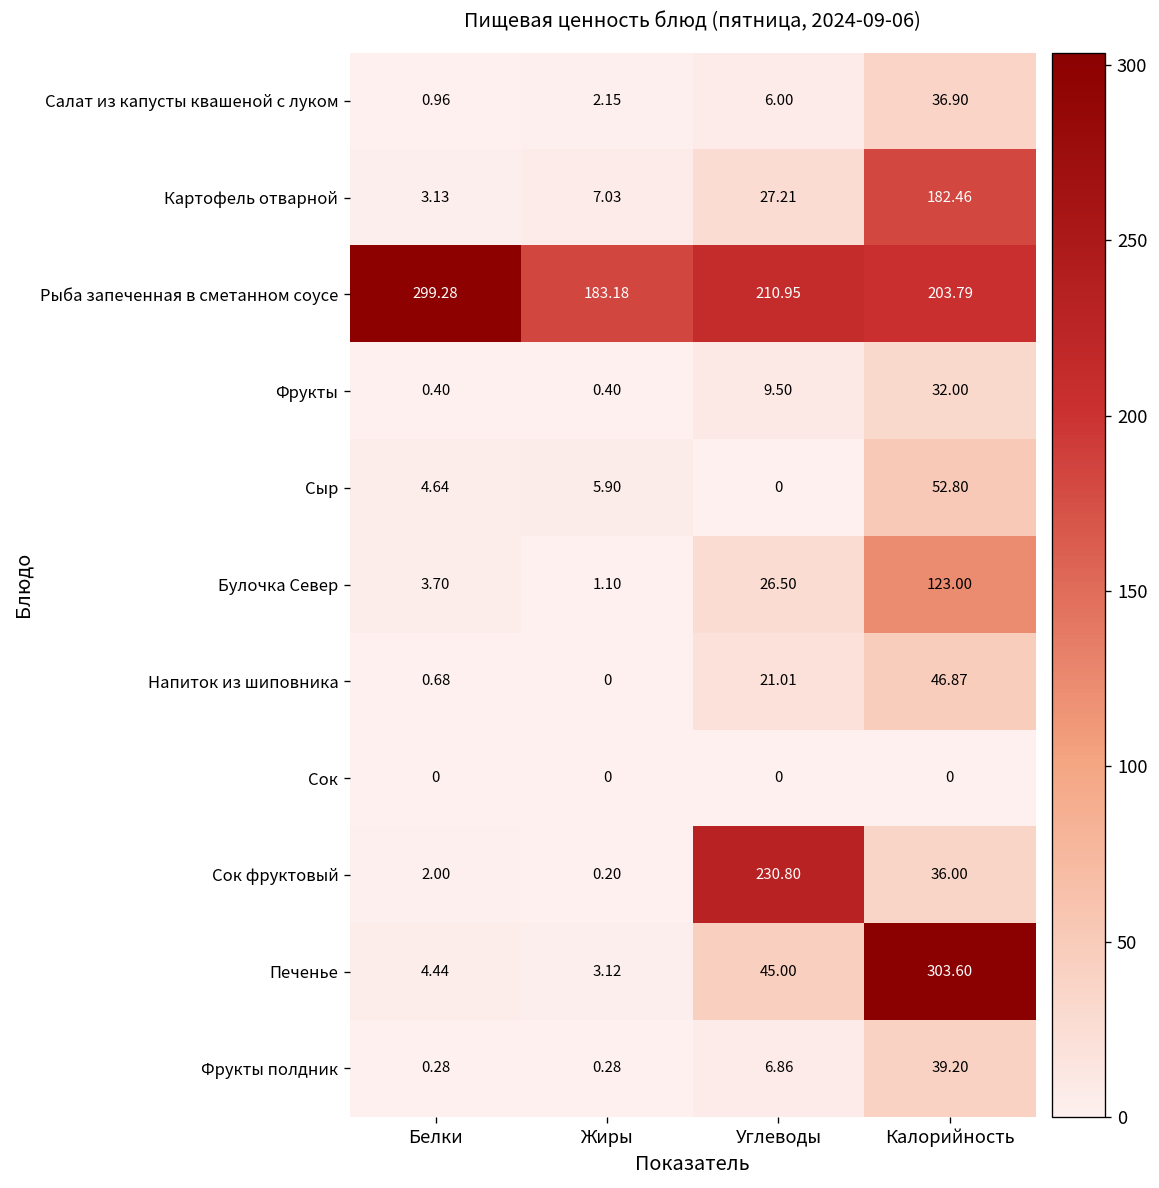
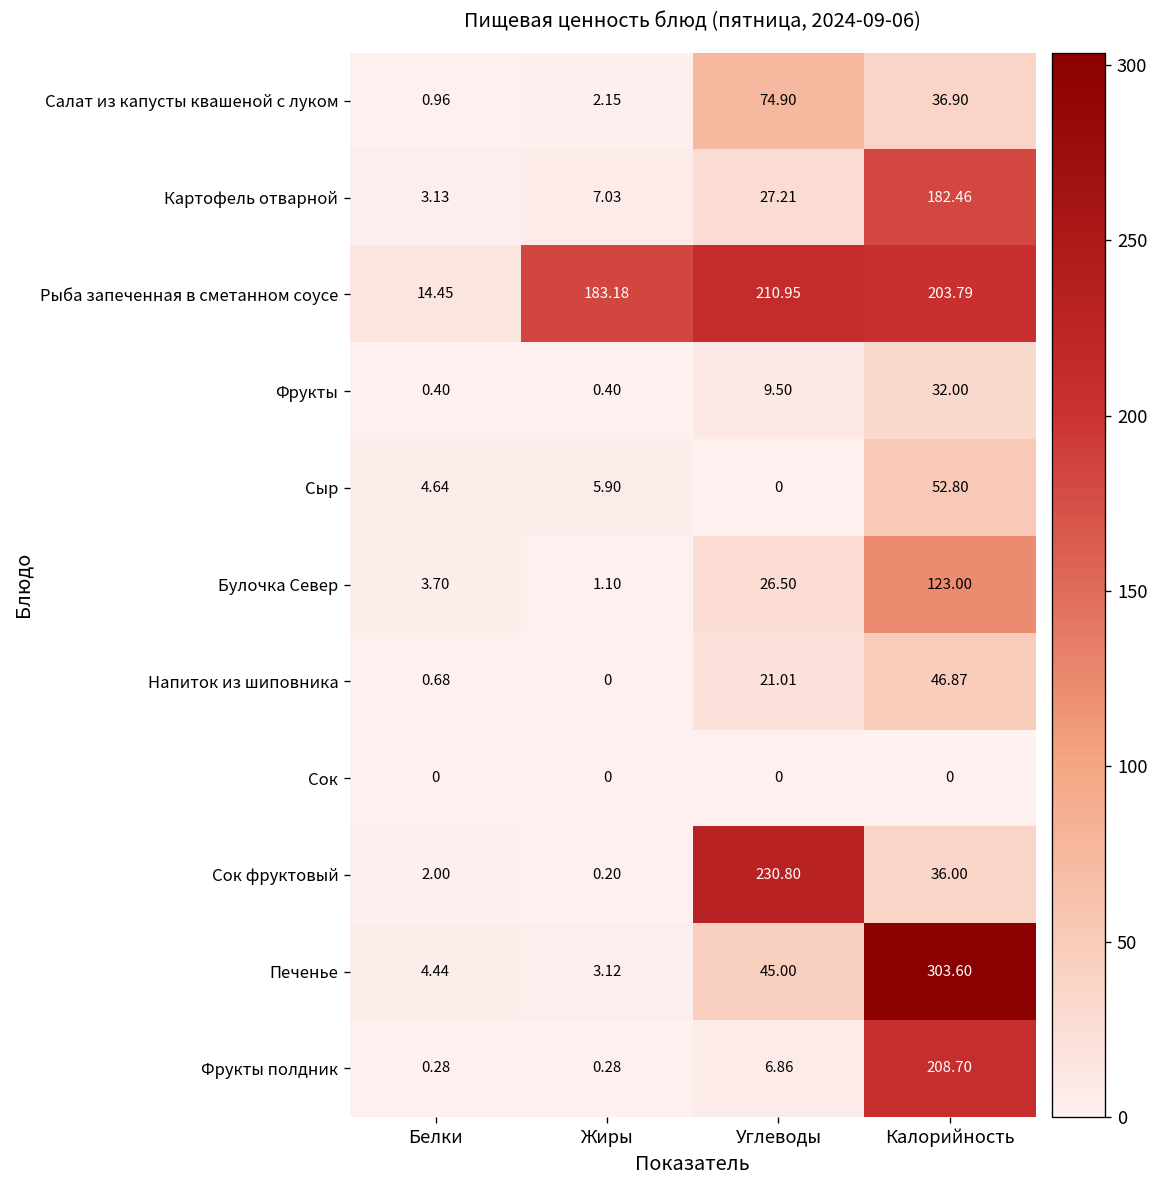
Салат из капусты квашеной с луком, Углеводы: 6.00 -> 74.90
Рыба запеченная в сметанном соусе, Белки: 299.28 -> 14.45
Фрукты полдник, Калорийность: 39.20 -> 208.70
